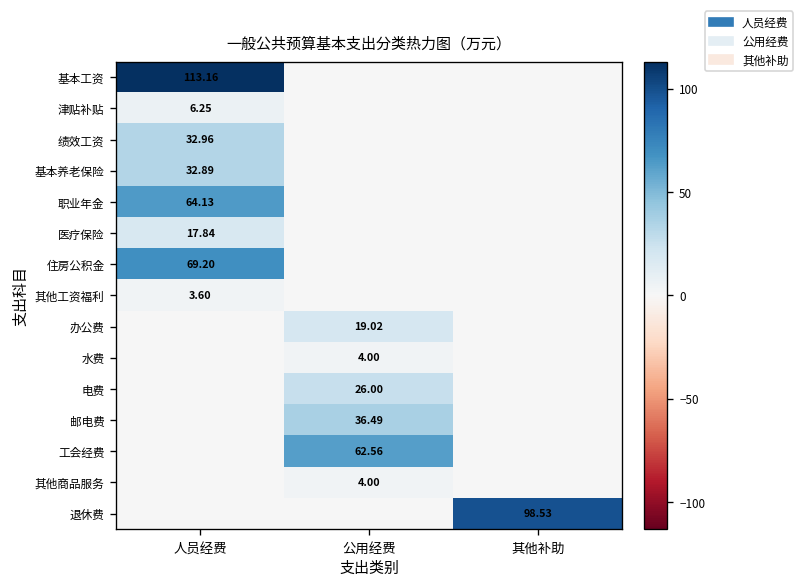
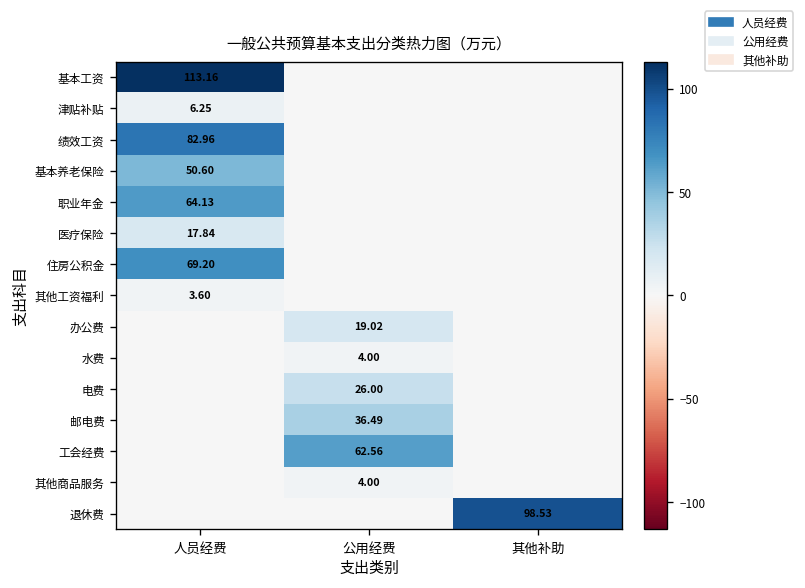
绩效工资, 人员经费: 32.96 -> 82.96
基本养老保险, 人员经费: 32.89 -> 50.60
